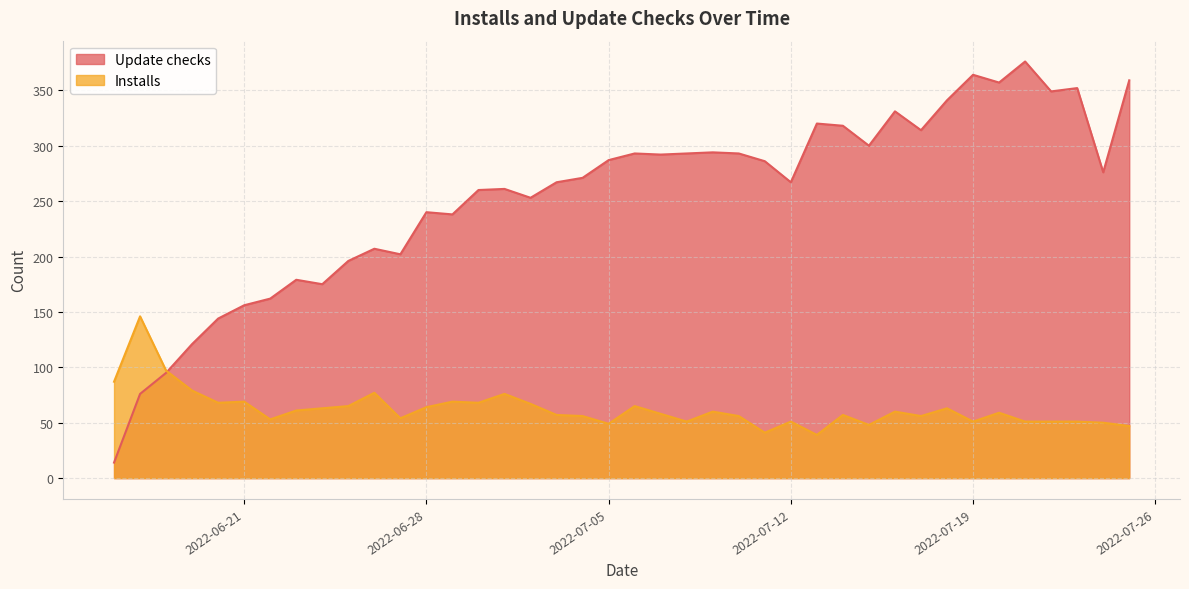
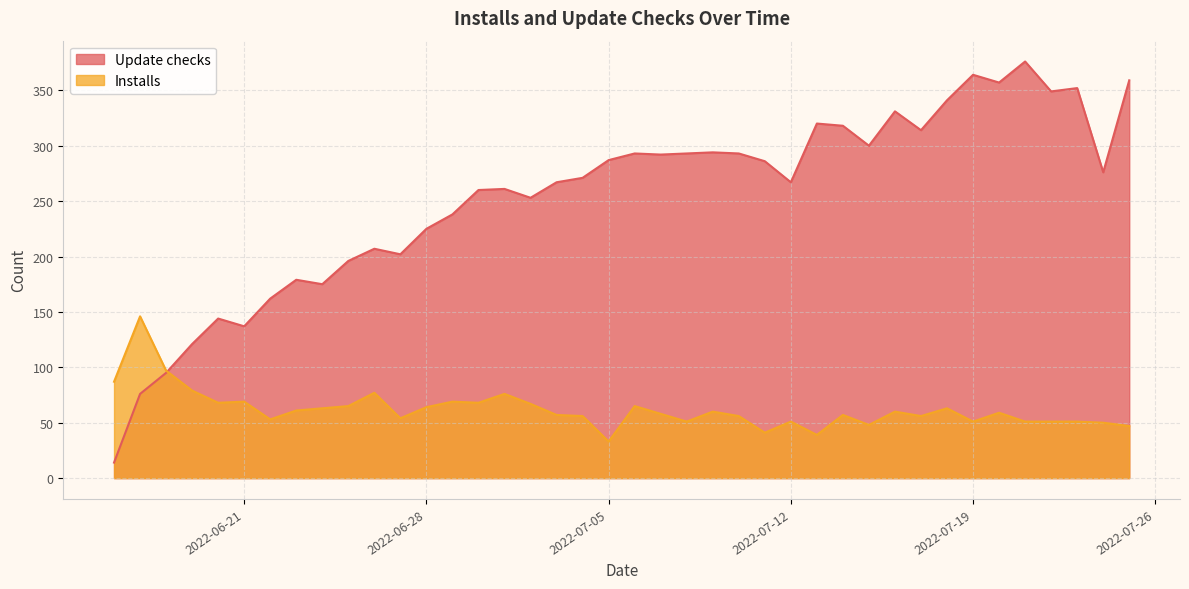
Update checks, 2022-06-21: 156 -> 137
Update checks, 2022-06-28: 240 -> 225
Installs, 2022-07-05: 49 -> 33
